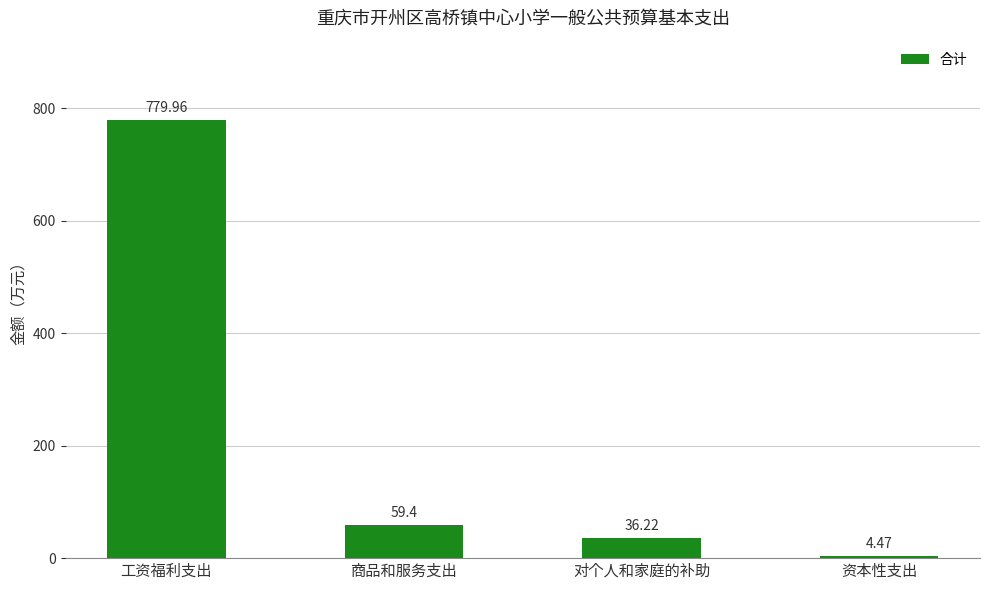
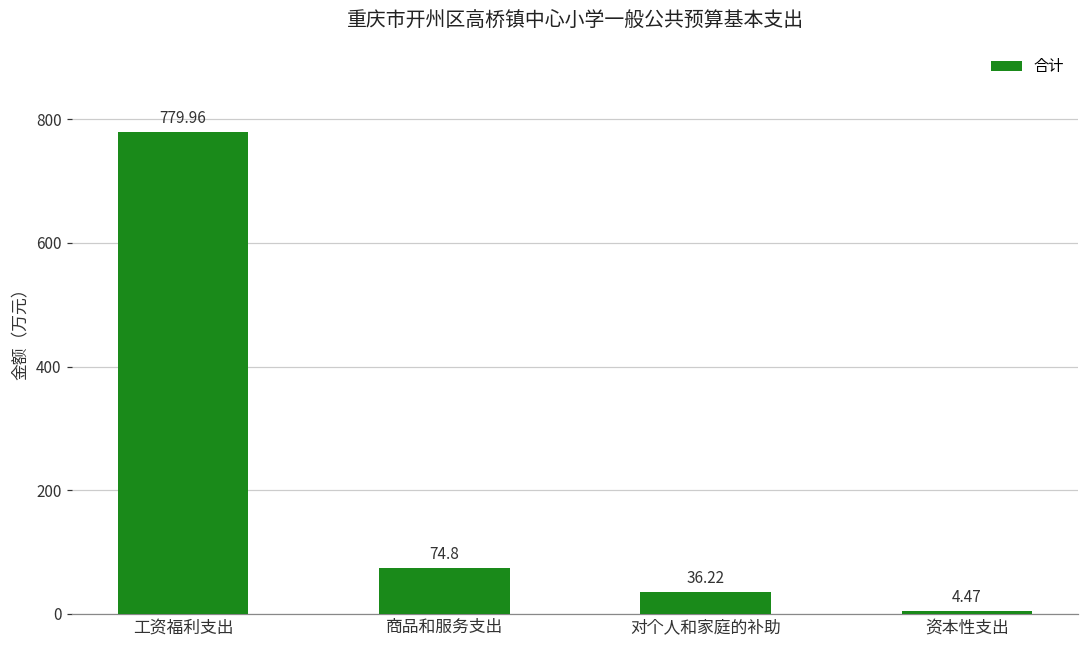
商品和服务支出: 59.4 -> 74.8
